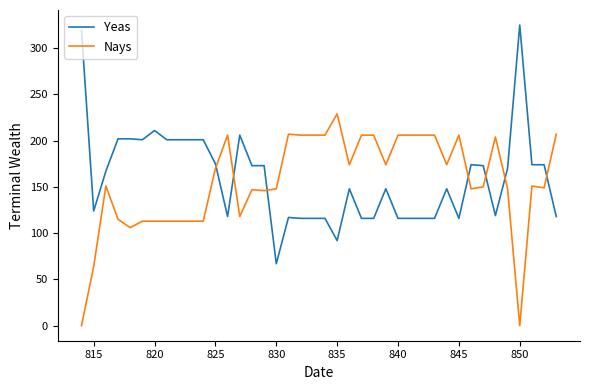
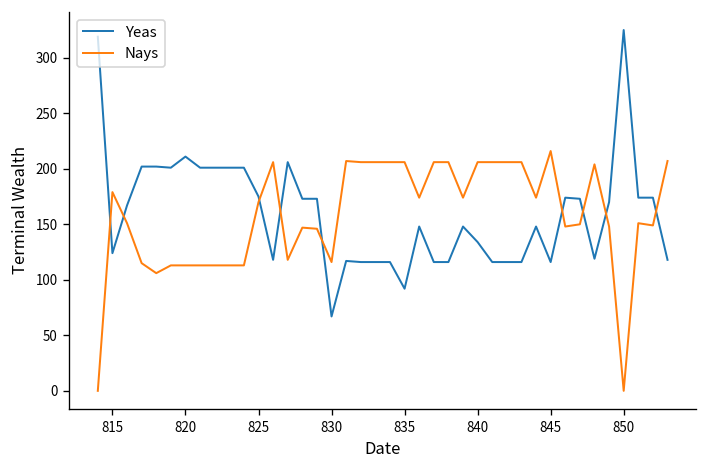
Nays, 815: 60 -> 180
Nays, 830: 150 -> 120
Nays, 835: 230 -> 210
Yeas, 840: 120 -> 130
Nays, 845: 210 -> 220
